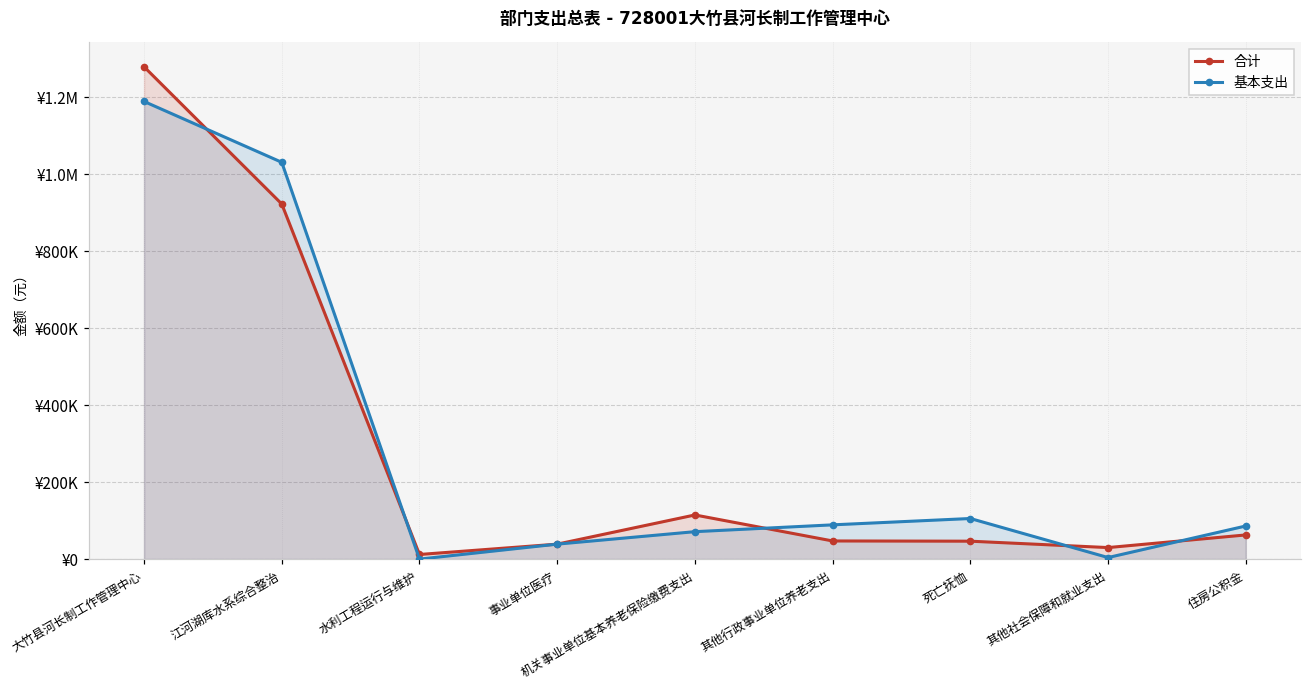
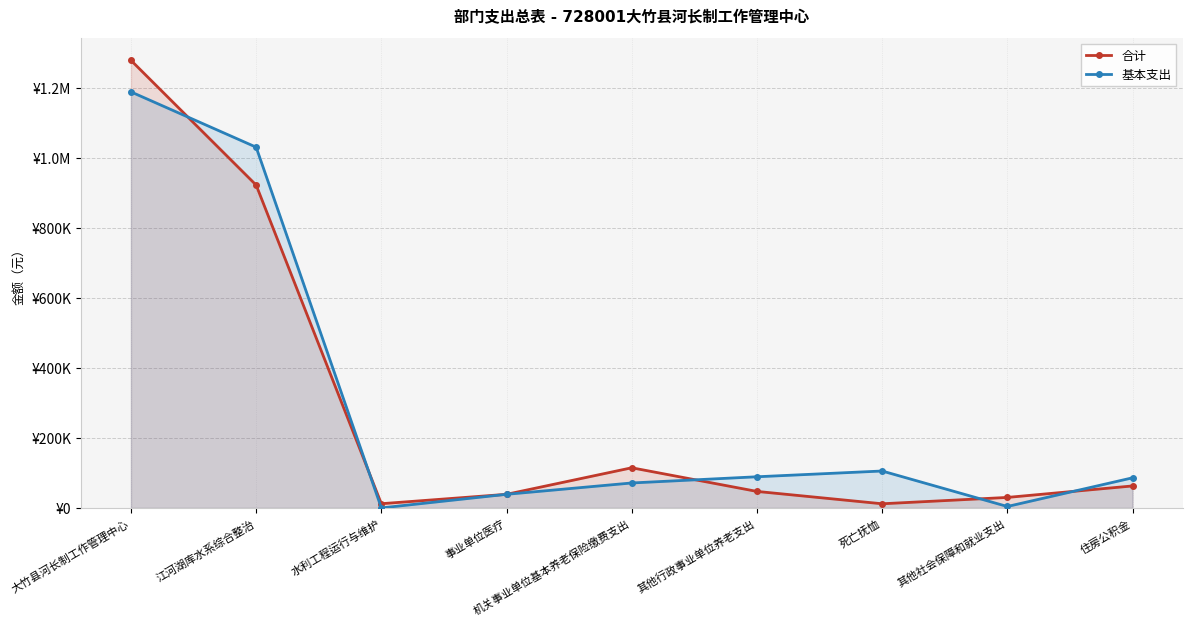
合计, 死亡抚恤: ¥50000 -> ¥10000
